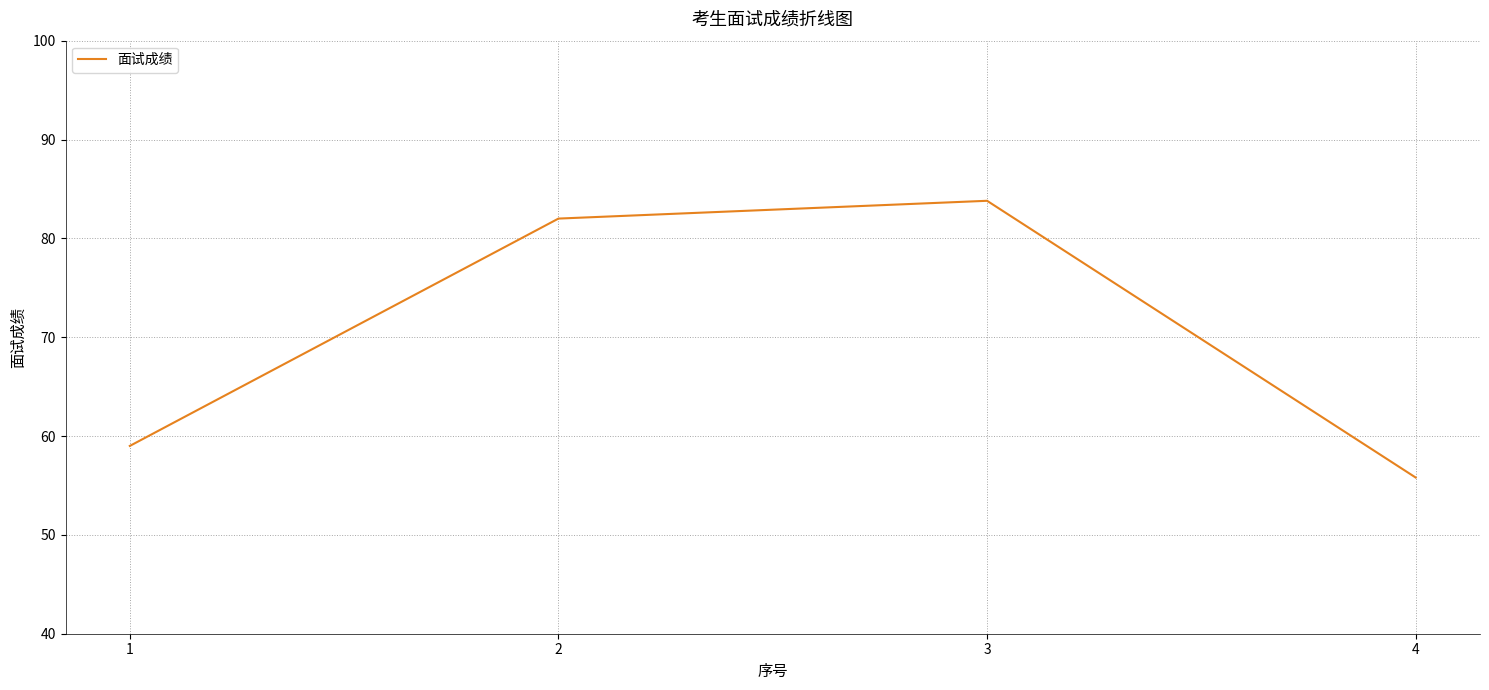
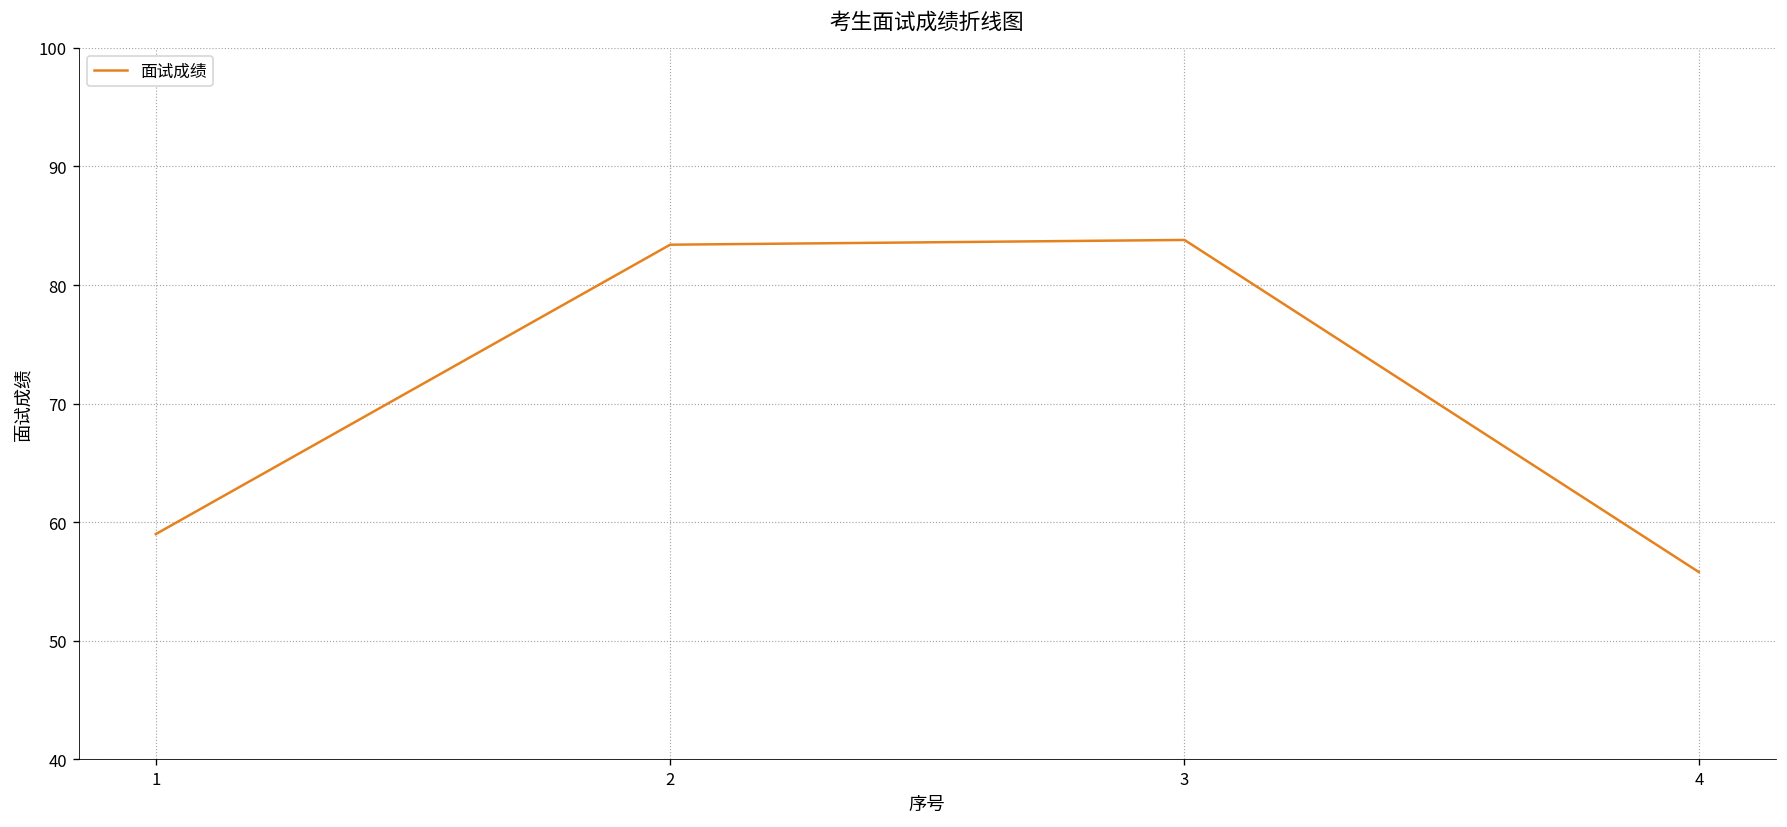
2: 82 -> 83
